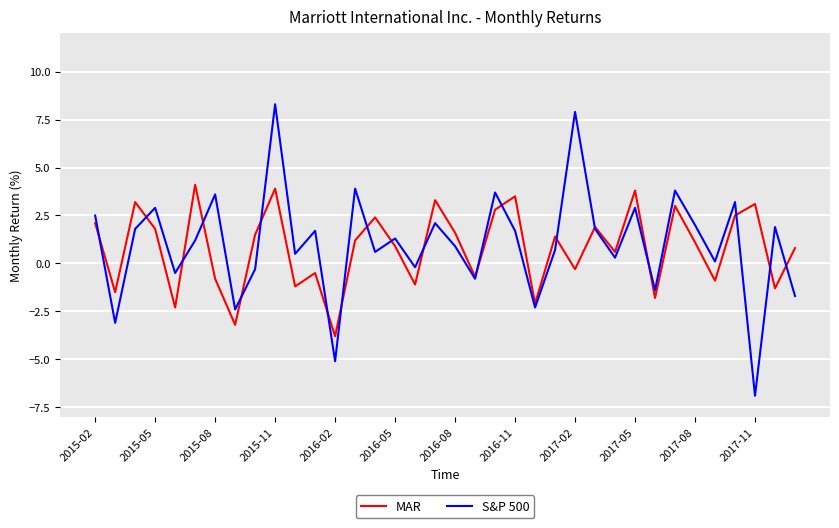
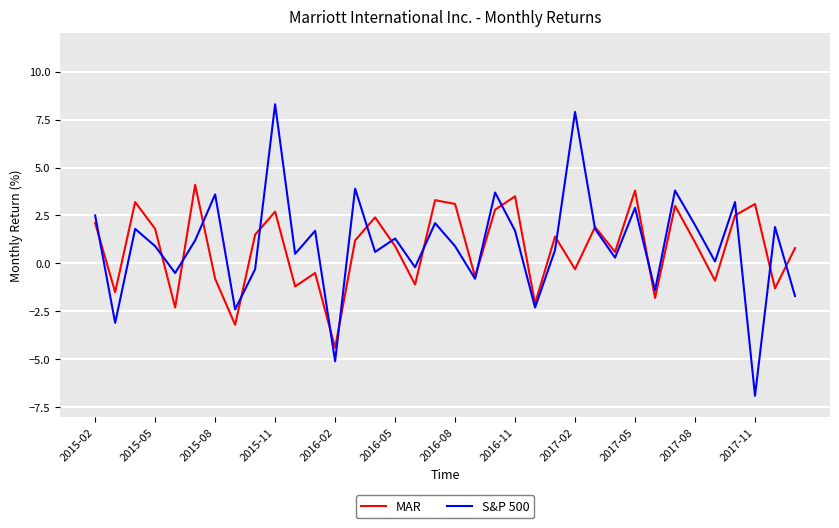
S&P 500, 2015-05: 2.9 -> 0.9
MAR, 2015-11: 3.9 -> 2.7
MAR, 2016-02: -3.8 -> -4.4
MAR, 2016-08: 1.6 -> 3.1
